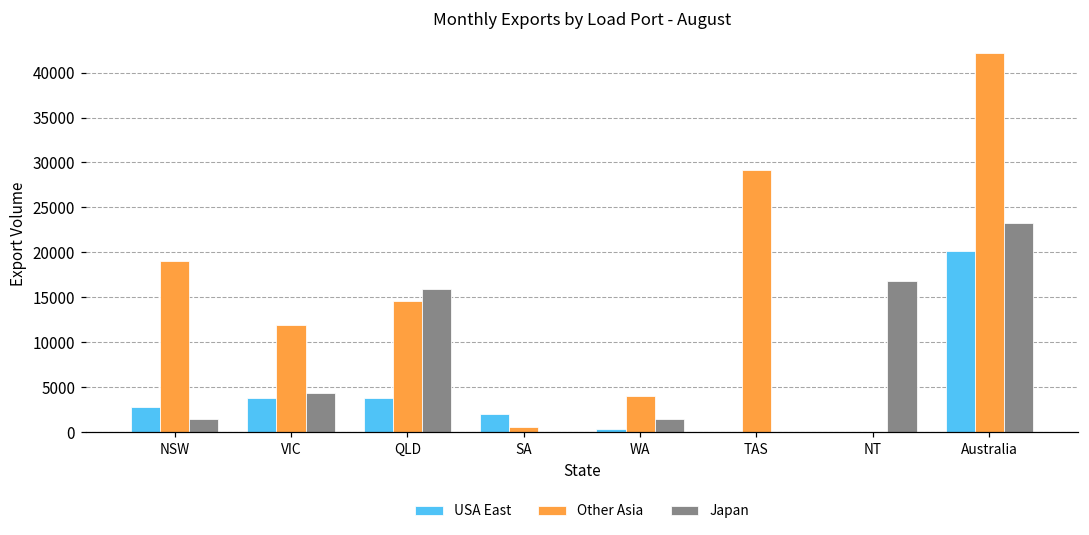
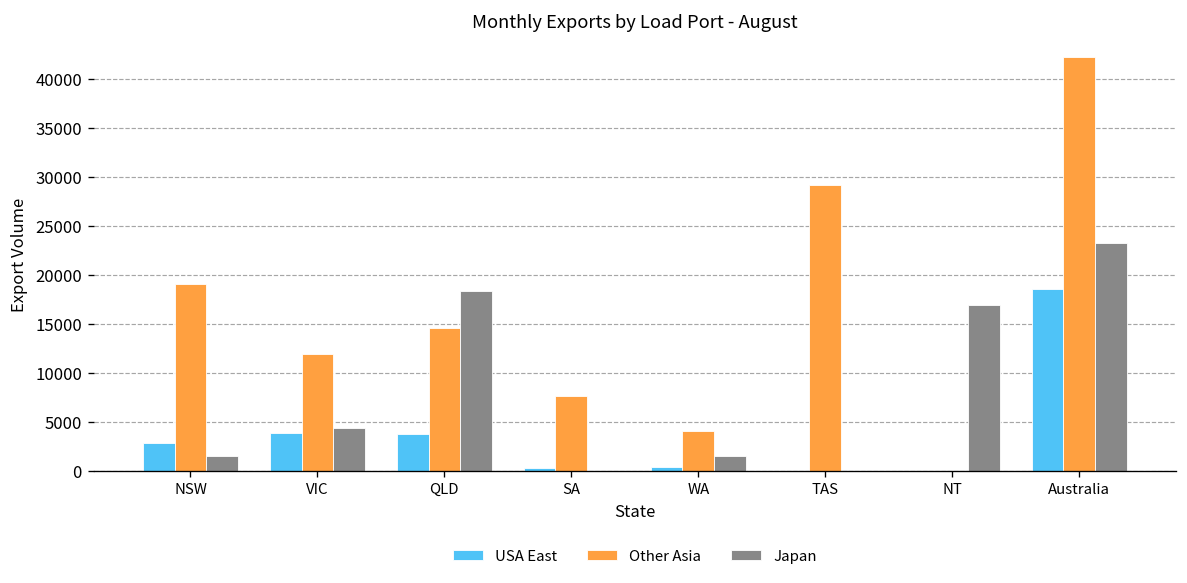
Japan, QLD: 16000 -> 18000
USA East, SA: 2000 -> 0
Other Asia, SA: 1000 -> 8000
USA East, Australia: 20000 -> 19000
